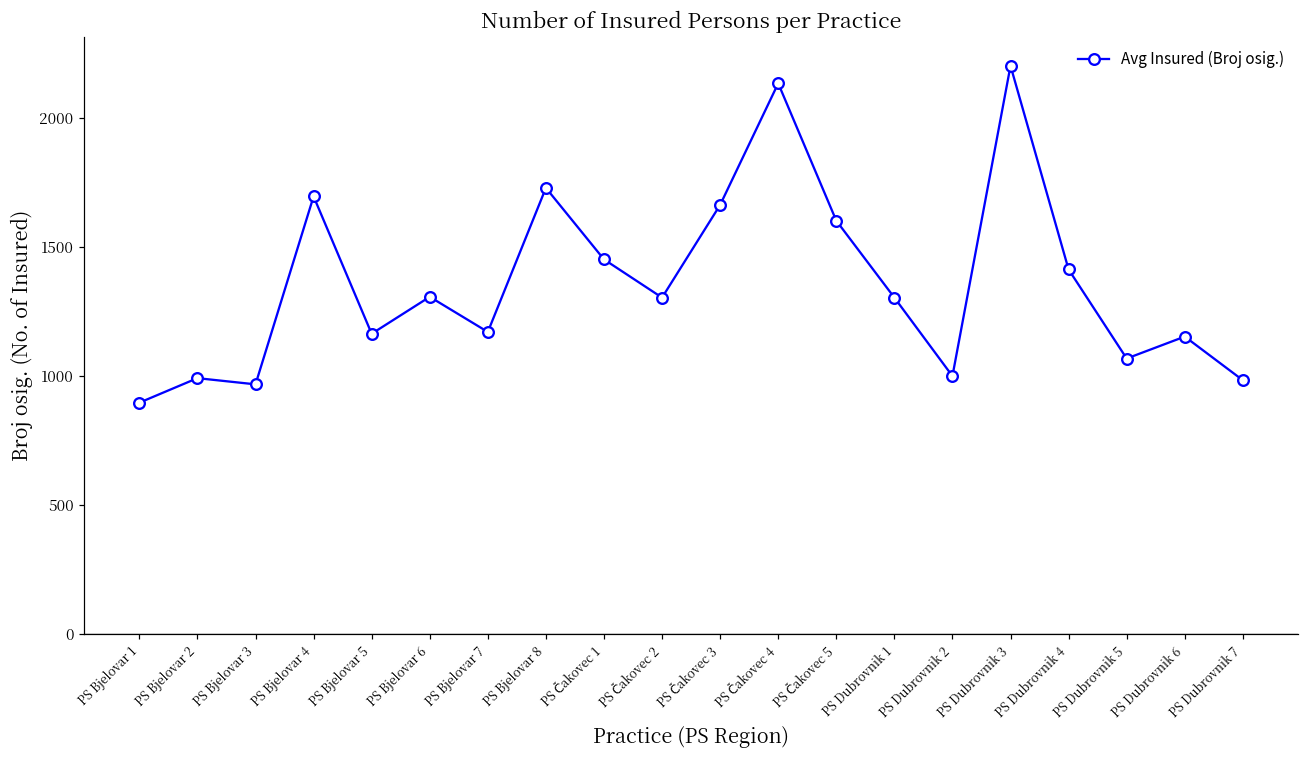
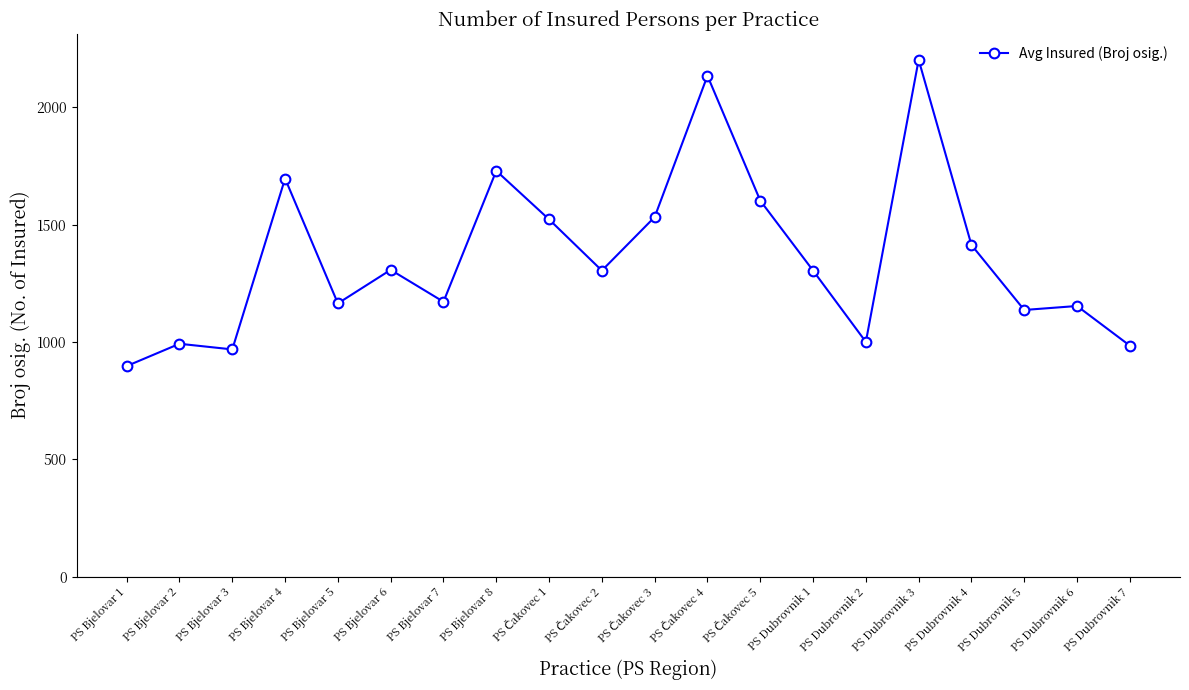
PS Čakovec 1: 1450 -> 1520
PS Čakovec 3: 1660 -> 1530
PS Dubrovnik 5: 1070 -> 1140
